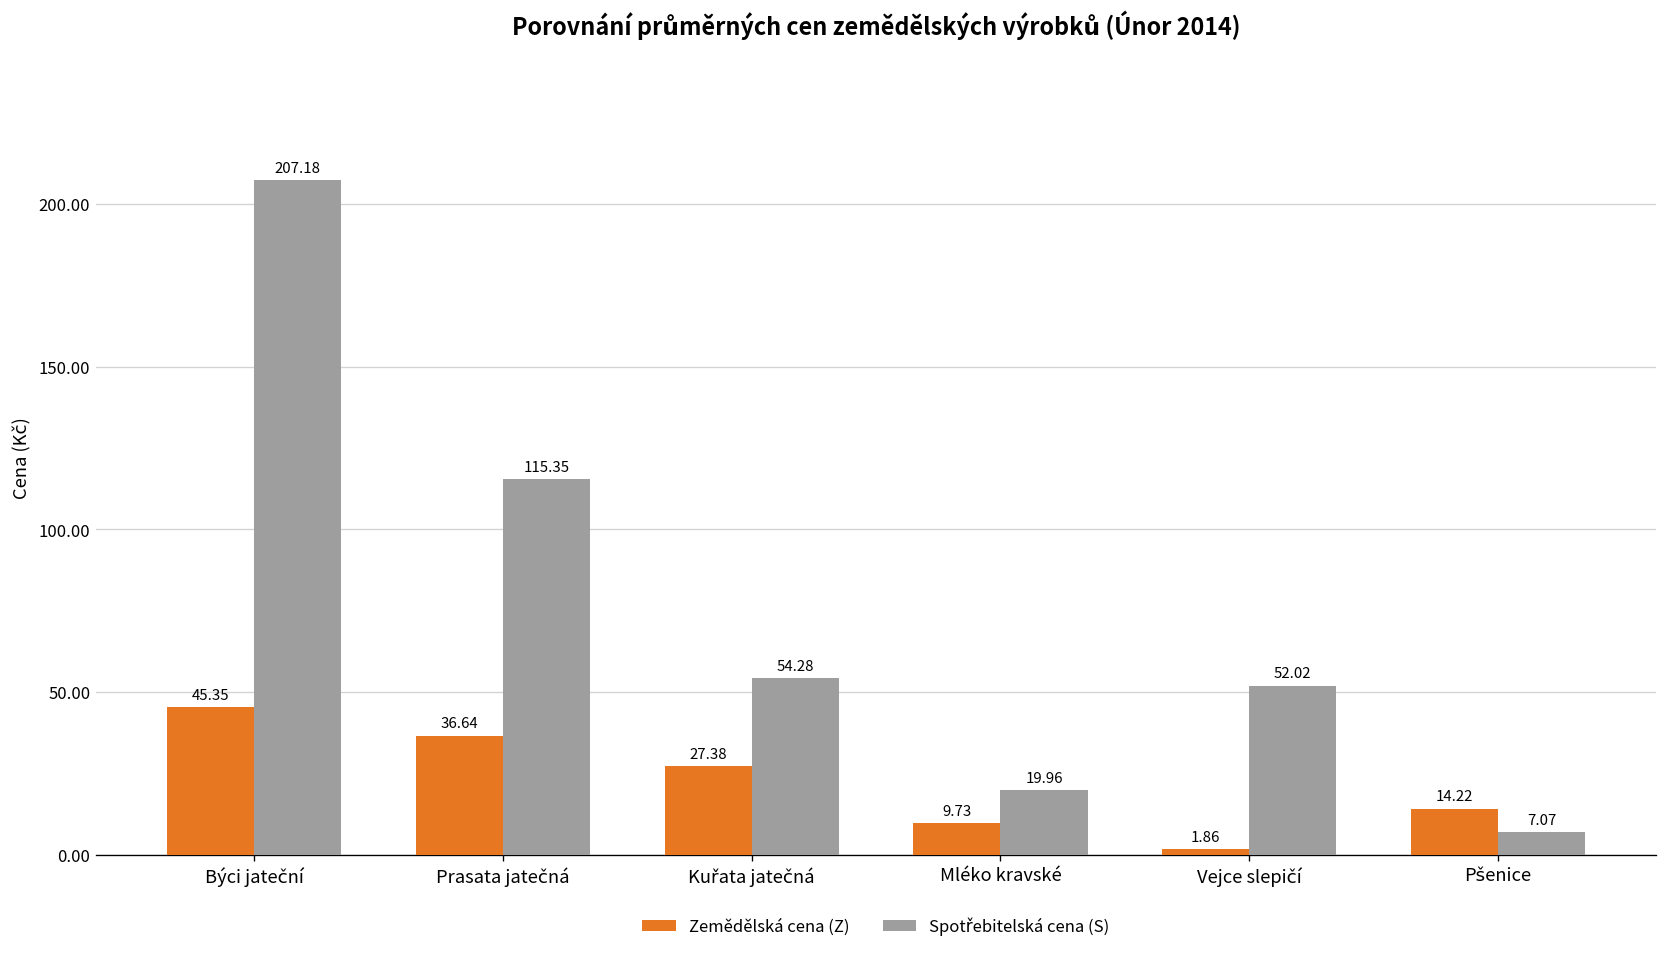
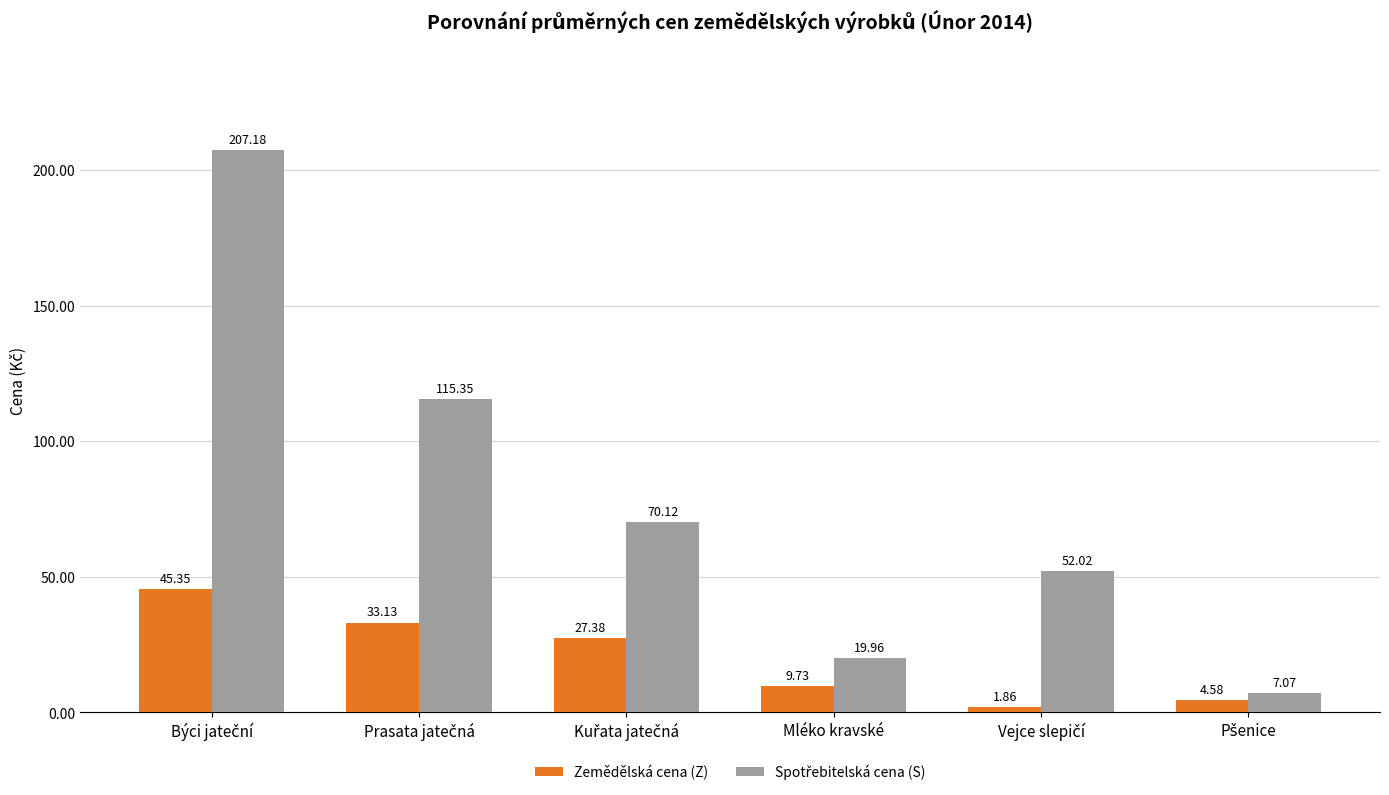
Zemědělská cena (Z), Prasata jatečná: 36.64 -> 33.13
Spotřebitelská cena (S), Kuřata jatečná: 54.28 -> 70.12
Zemědělská cena (Z), Pšenice: 14.22 -> 4.58
